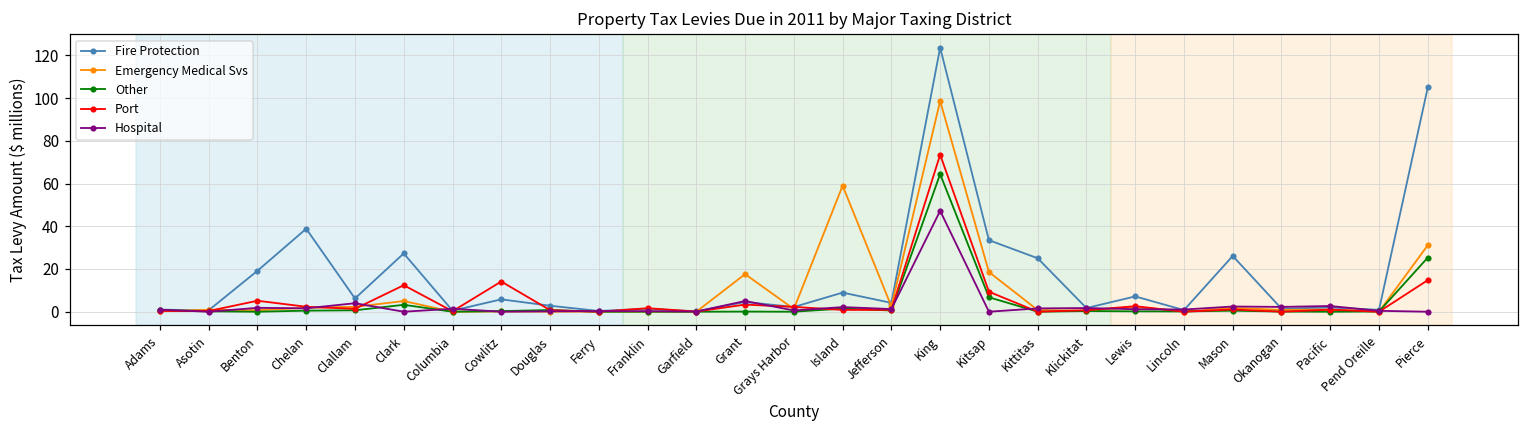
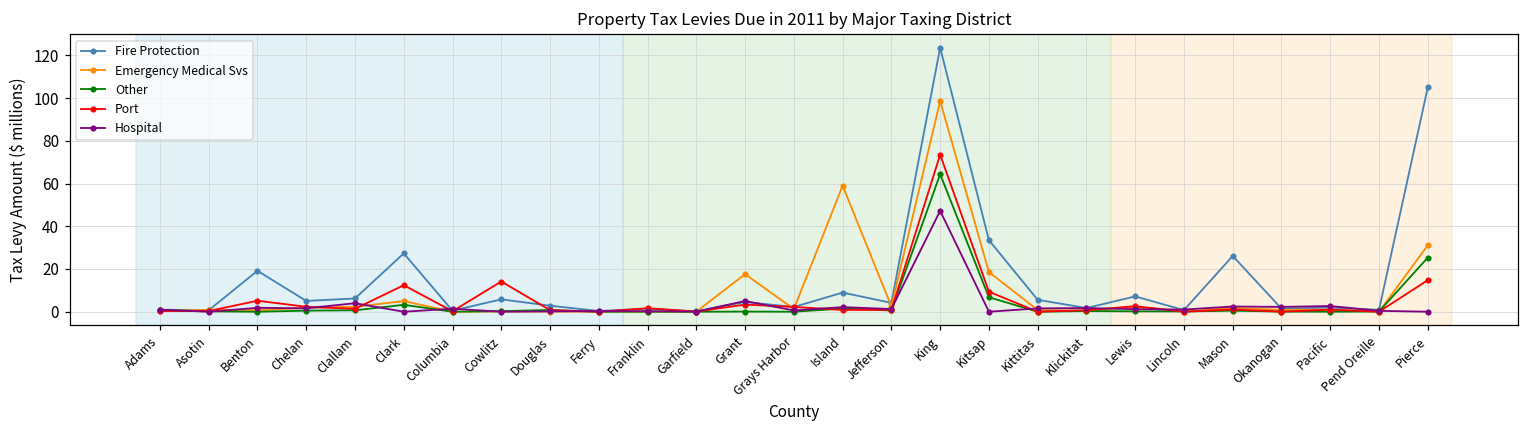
Fire Protection, Chelan: 39 -> 5
Fire Protection, Kittitas: 25 -> 6
